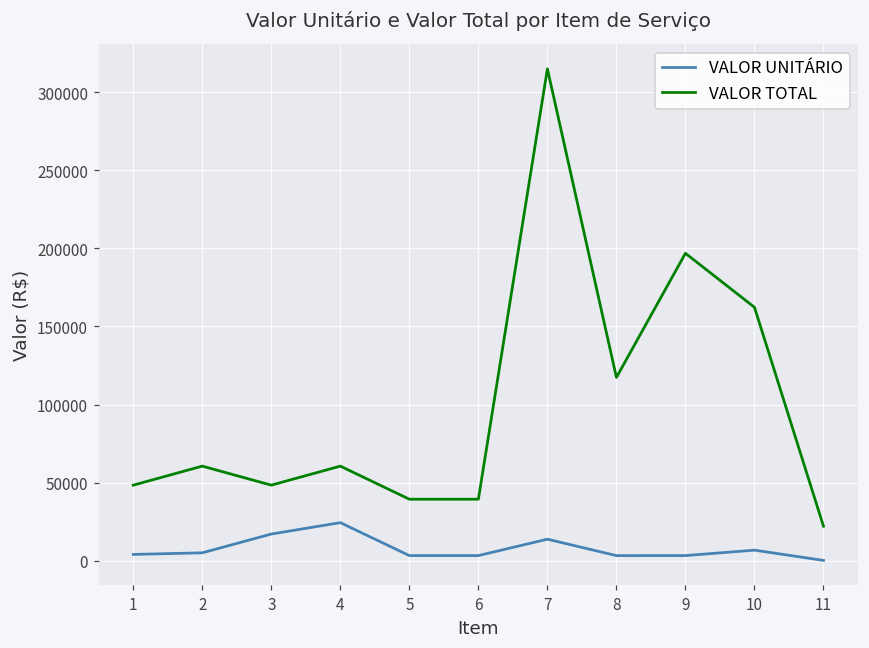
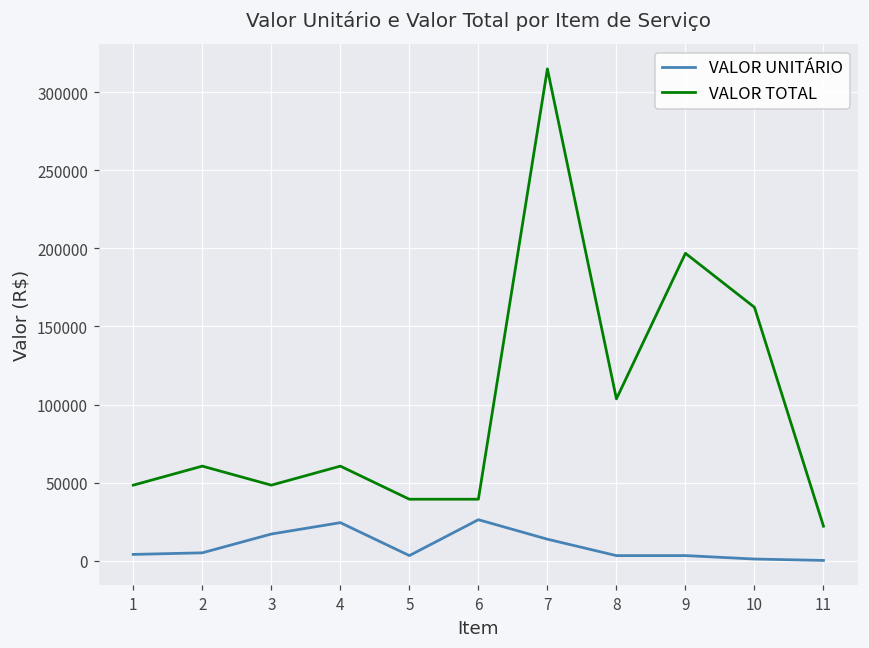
VALOR UNITÁRIO, 6: 3000 -> 26000
VALOR TOTAL, 8: 117000 -> 104000
VALOR UNITÁRIO, 10: 7000 -> 1000
